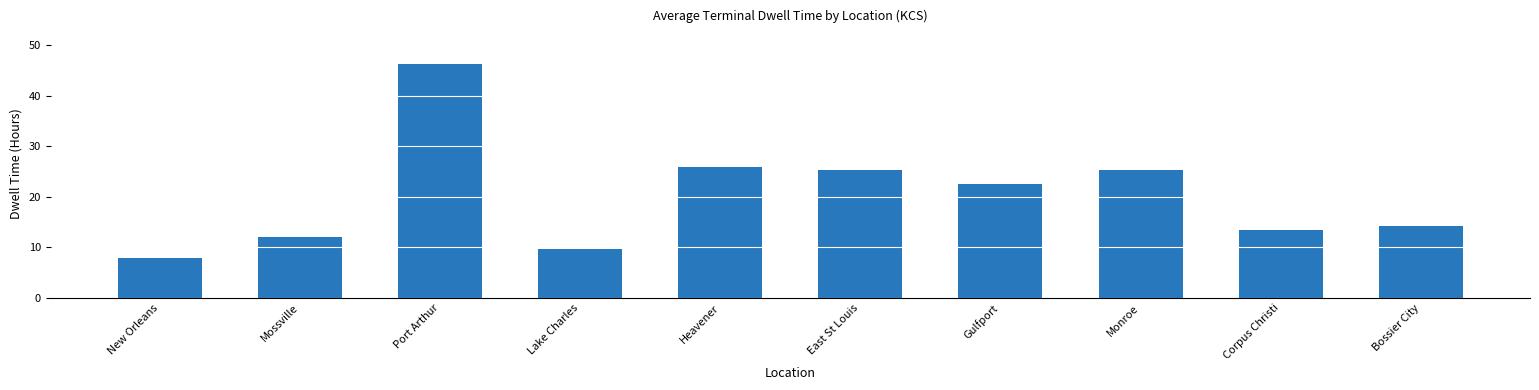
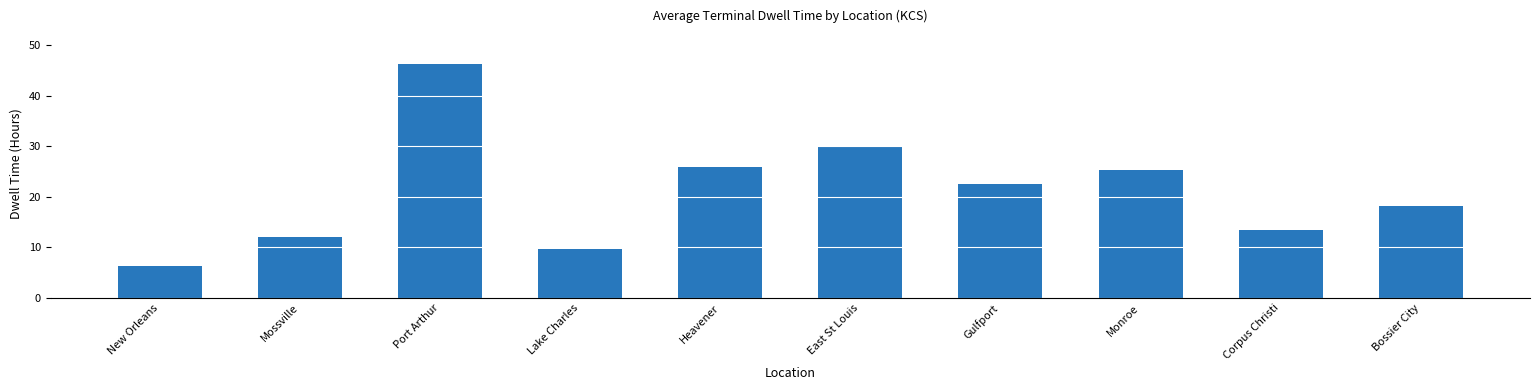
New Orleans: 8 -> 6
East St Louis: 25 -> 30
Bossier City: 14 -> 18
